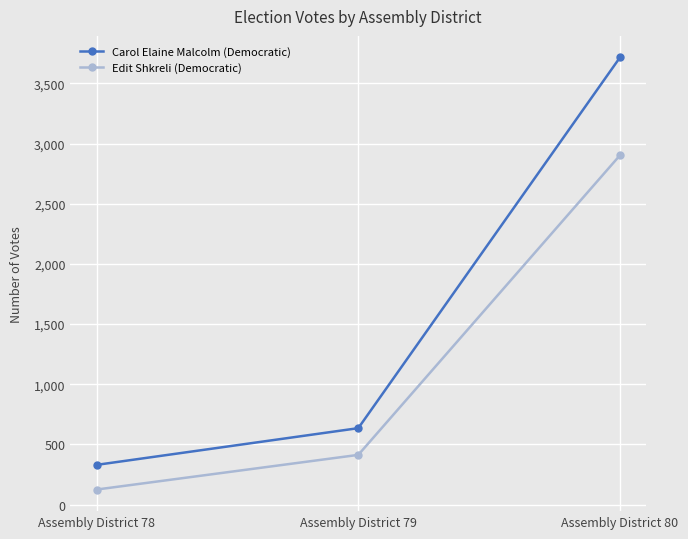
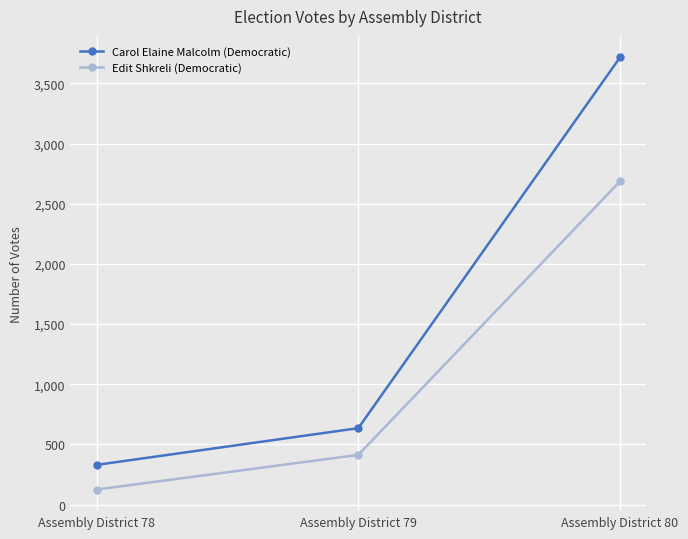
Edit Shkreli (Democratic), Assembly District 80: 2,900 -> 2,690
